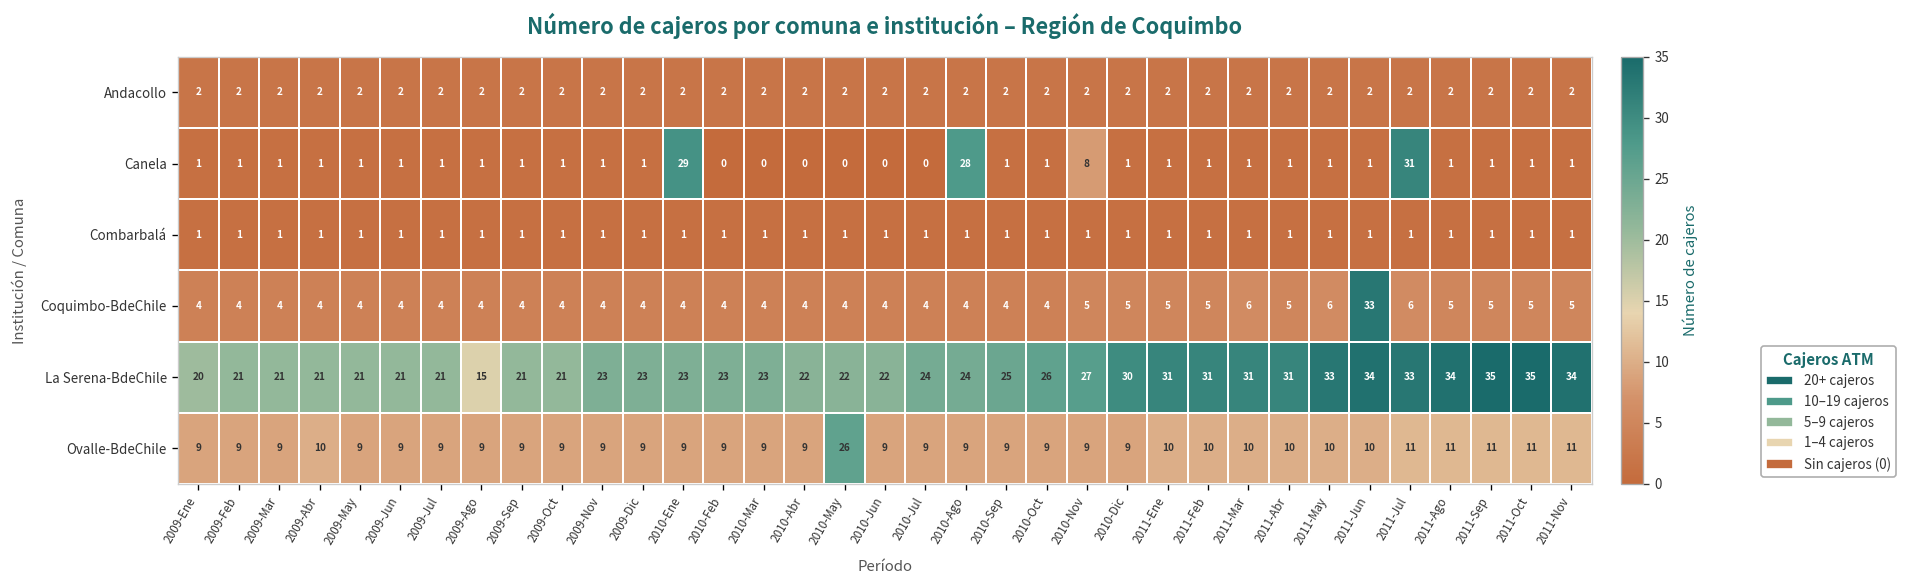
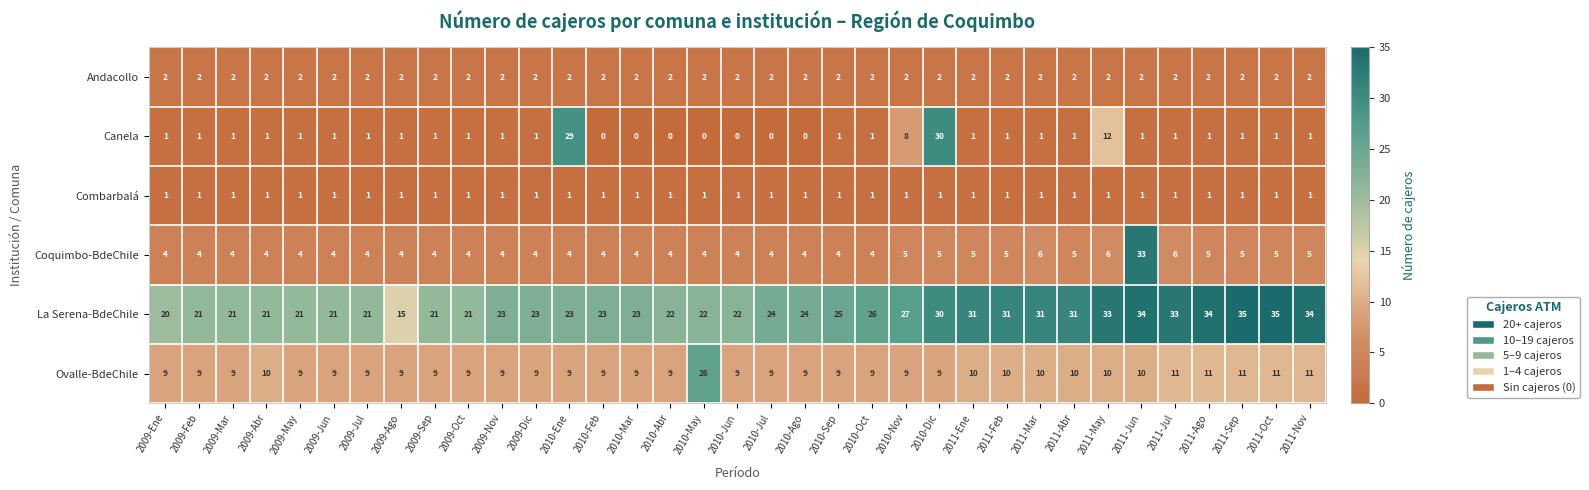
Canela, 2010-Ago: 28 -> 0
Canela, 2010-Dic: 1 -> 30
Canela, 2011-May: 1 -> 12
Canela, 2011-Jul: 31 -> 1
